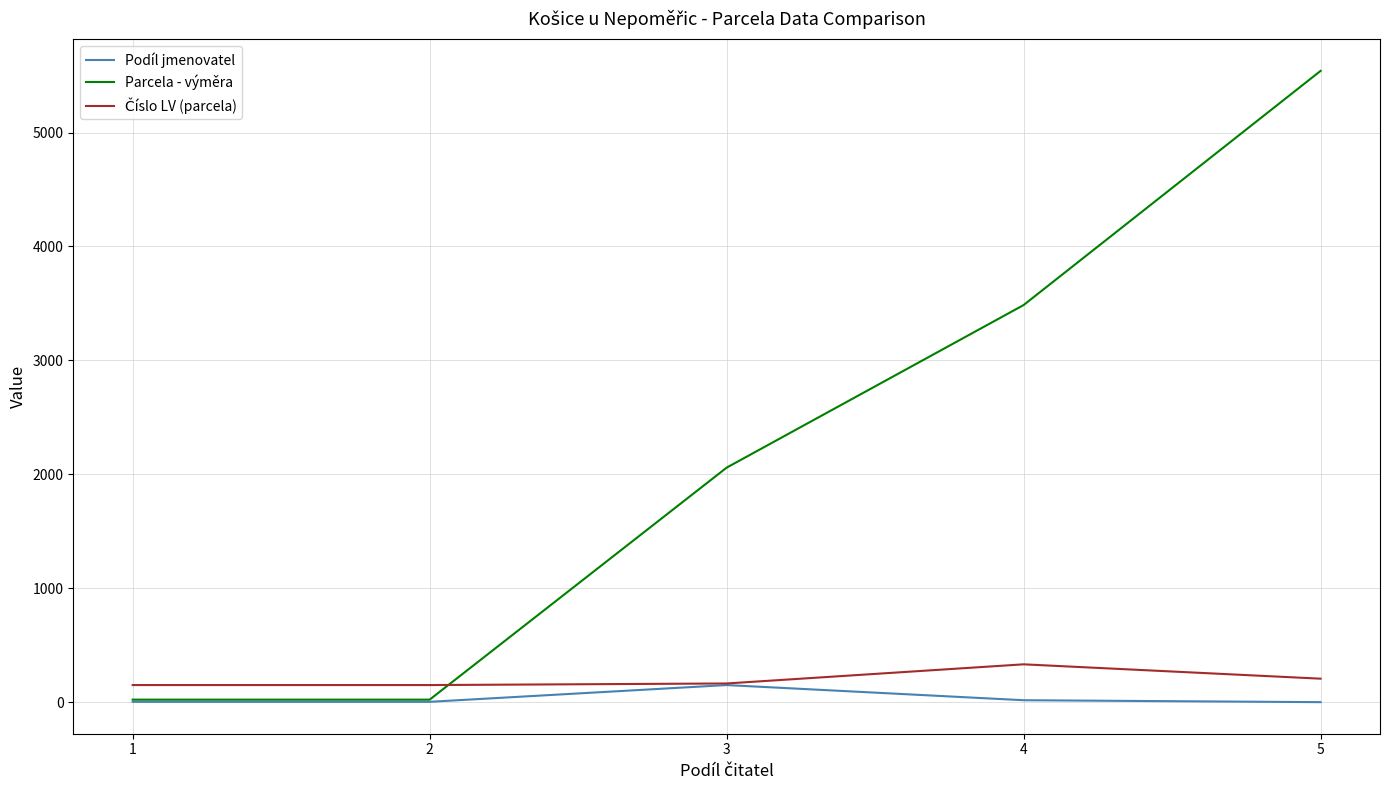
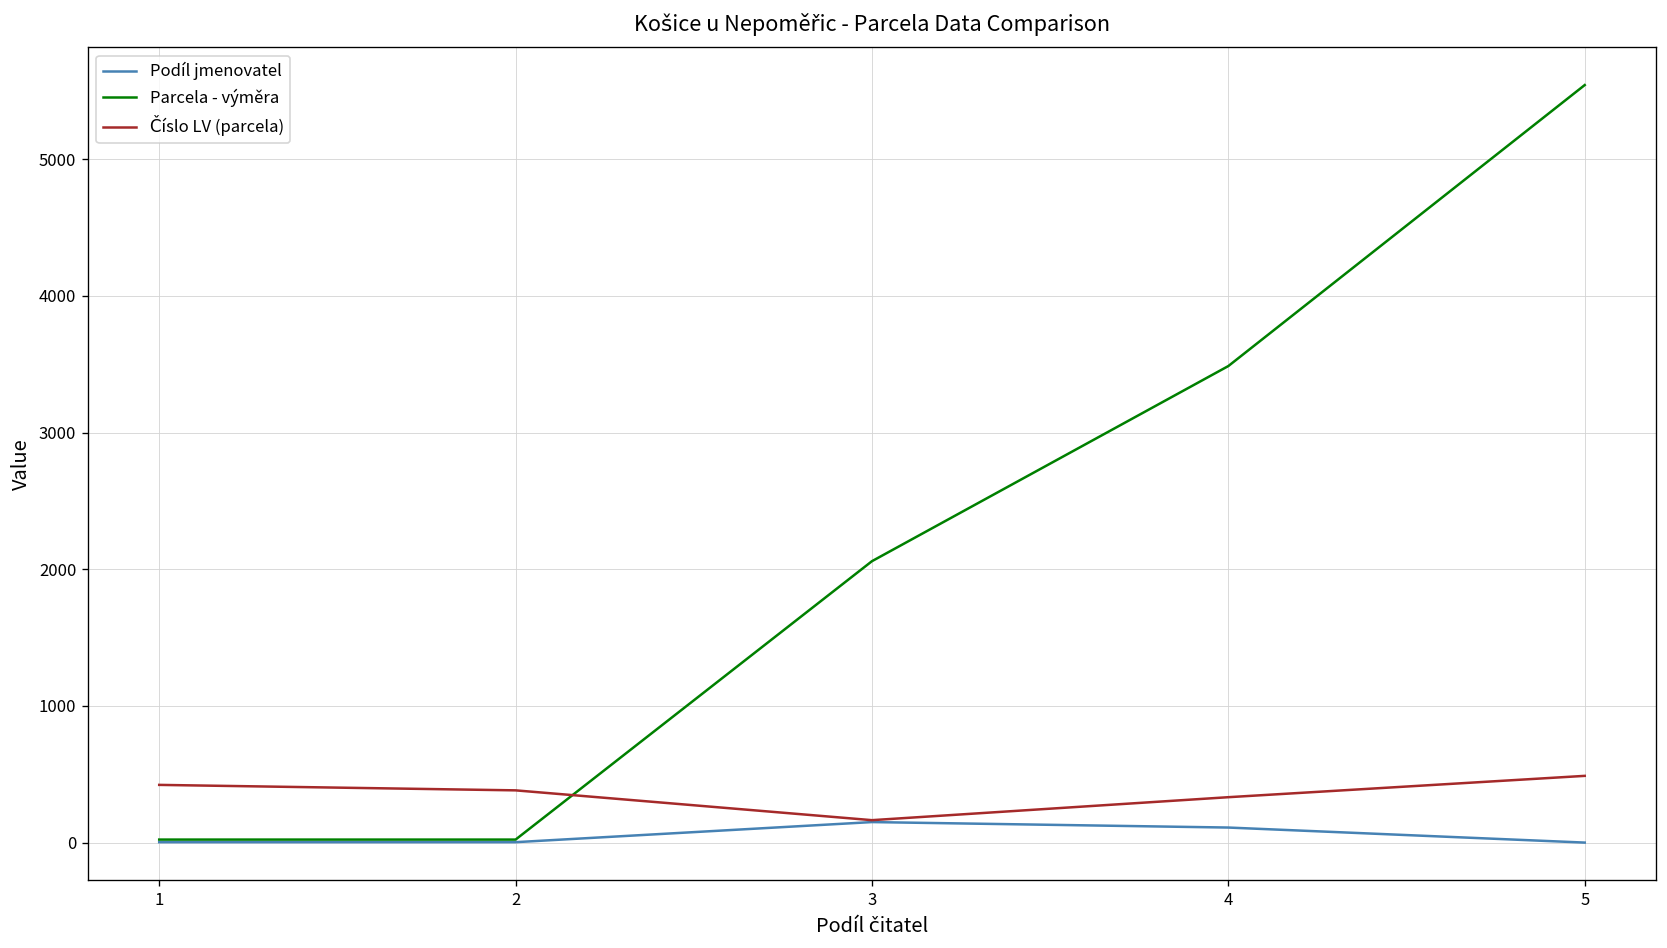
Číslo LV (parcela), 1: 150 -> 420
Číslo LV (parcela), 2: 150 -> 380
Podíl jmenovatel, 4: 20 -> 110
Číslo LV (parcela), 5: 210 -> 490
